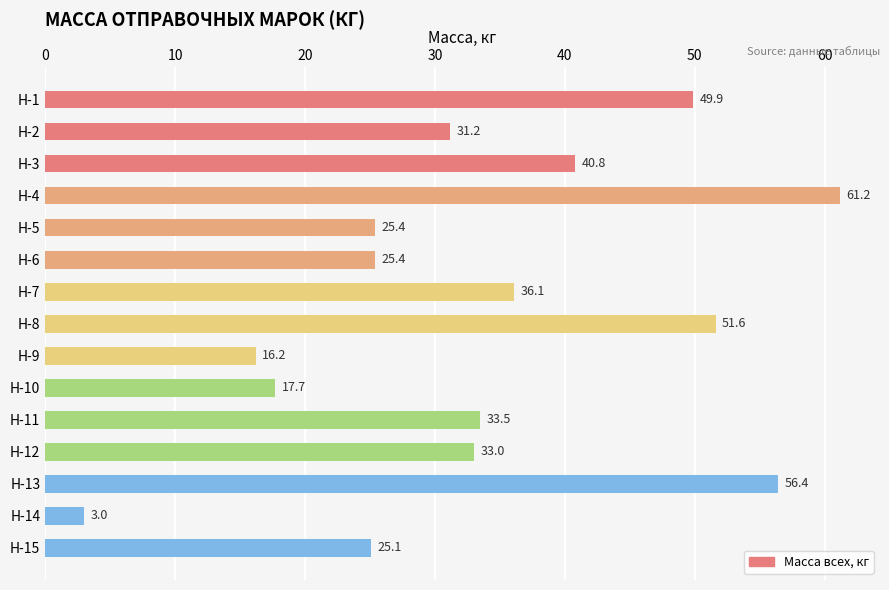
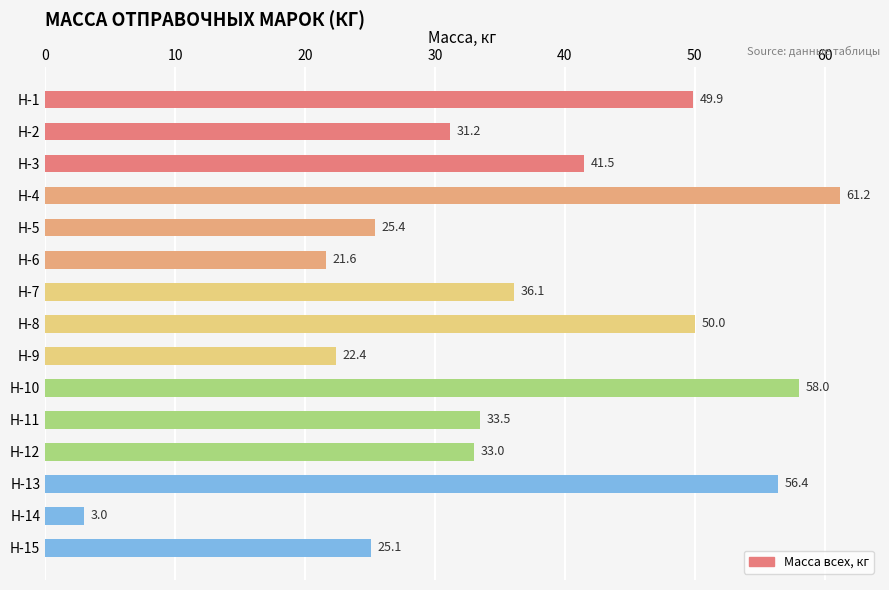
Н-3: 40.8 -> 41.5
Н-6: 25.4 -> 21.6
Н-8: 51.6 -> 50.0
Н-9: 16.2 -> 22.4
Н-10: 17.7 -> 58.0
